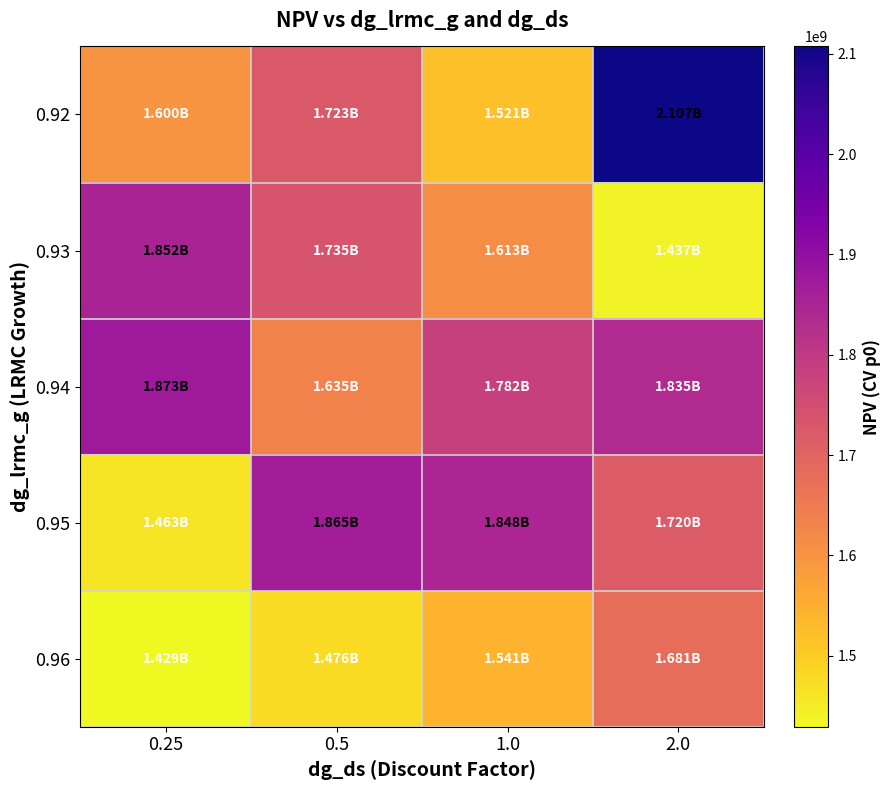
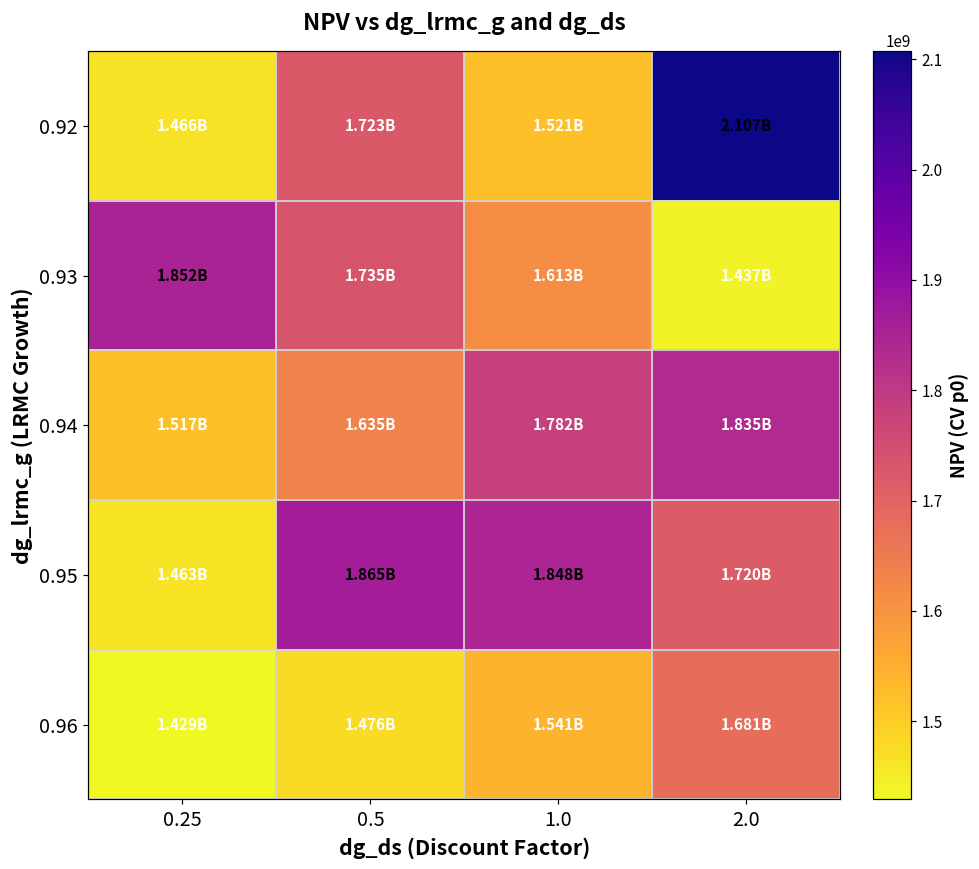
0.92, 0.25: 1.600B -> 1.466B
0.94, 0.25: 1.873B -> 1.517B
